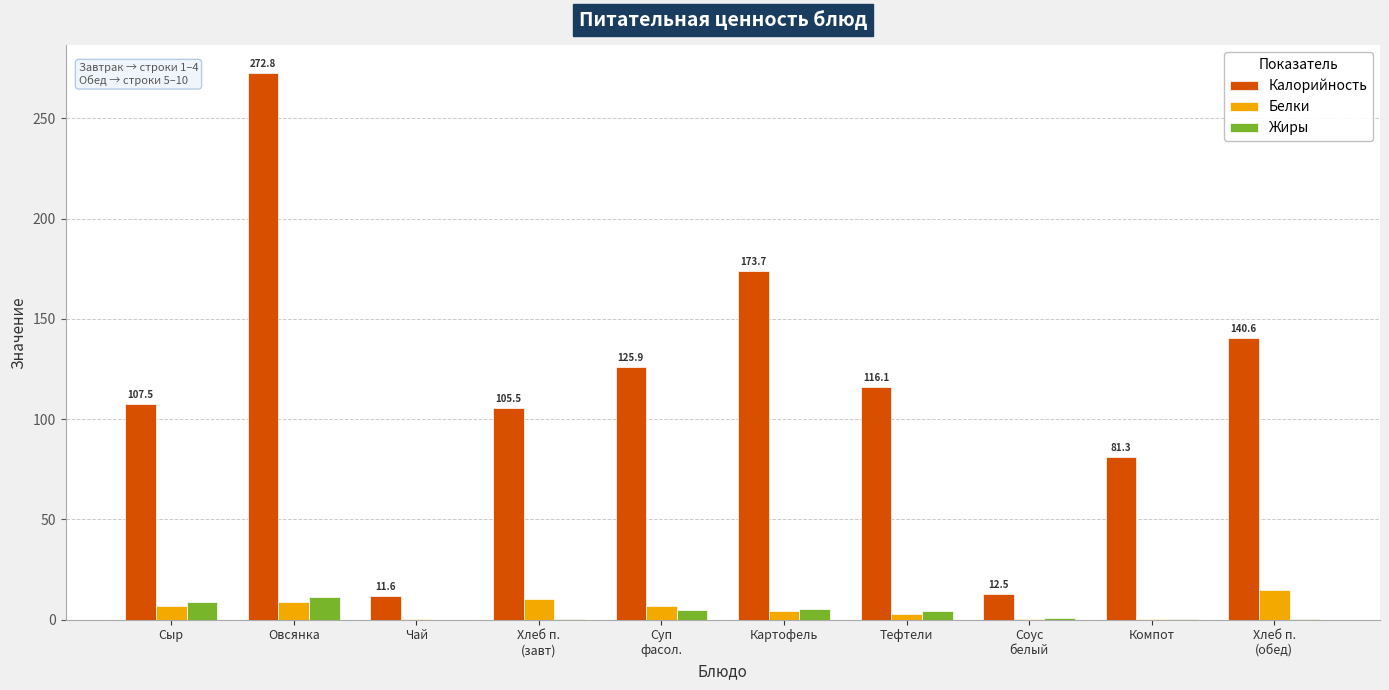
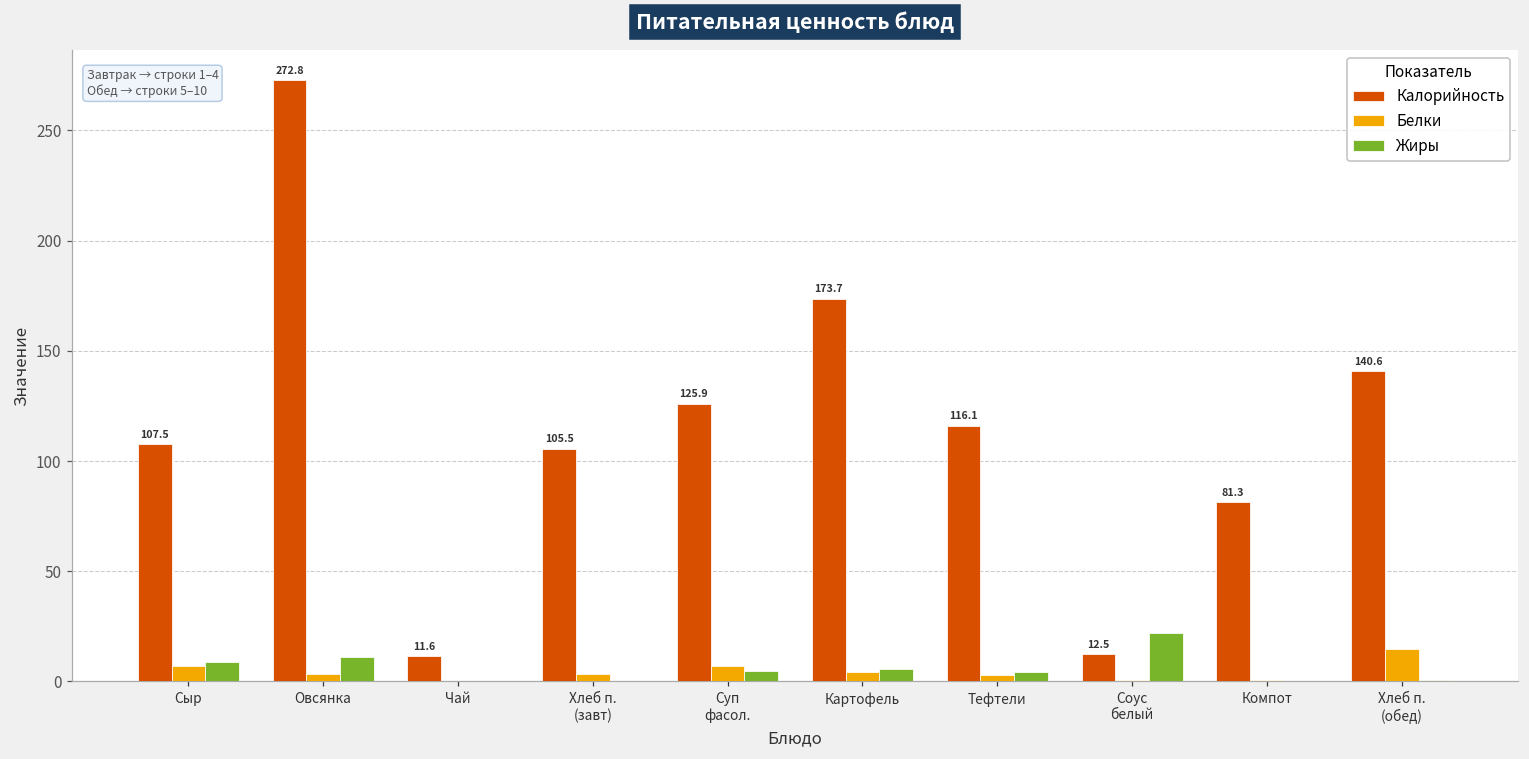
Белки, Овсянка: 9 -> 4
Белки, Хлеб п. (завт): 10 -> 3
Жиры, Соус белый: 1 -> 22
